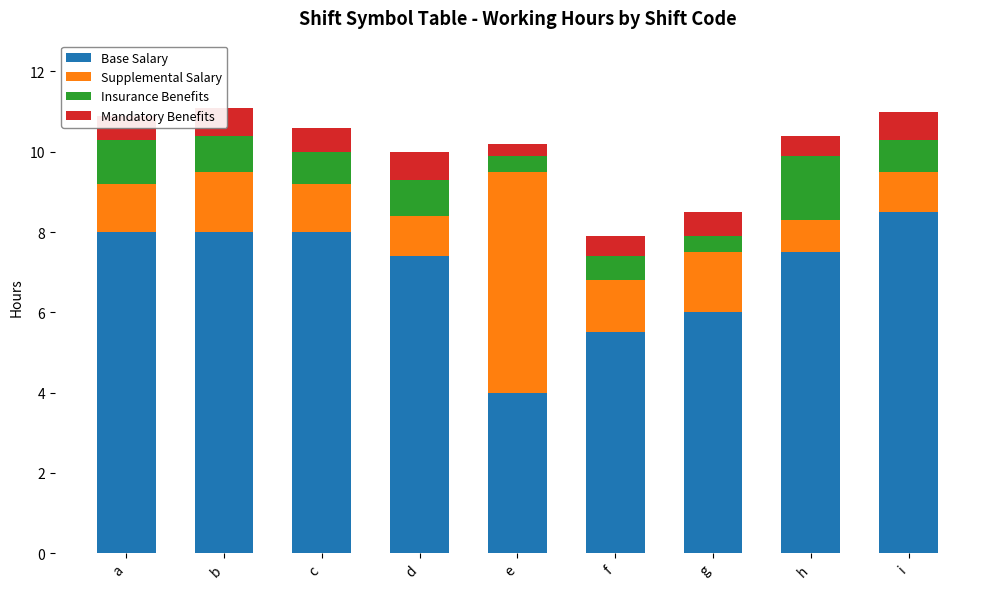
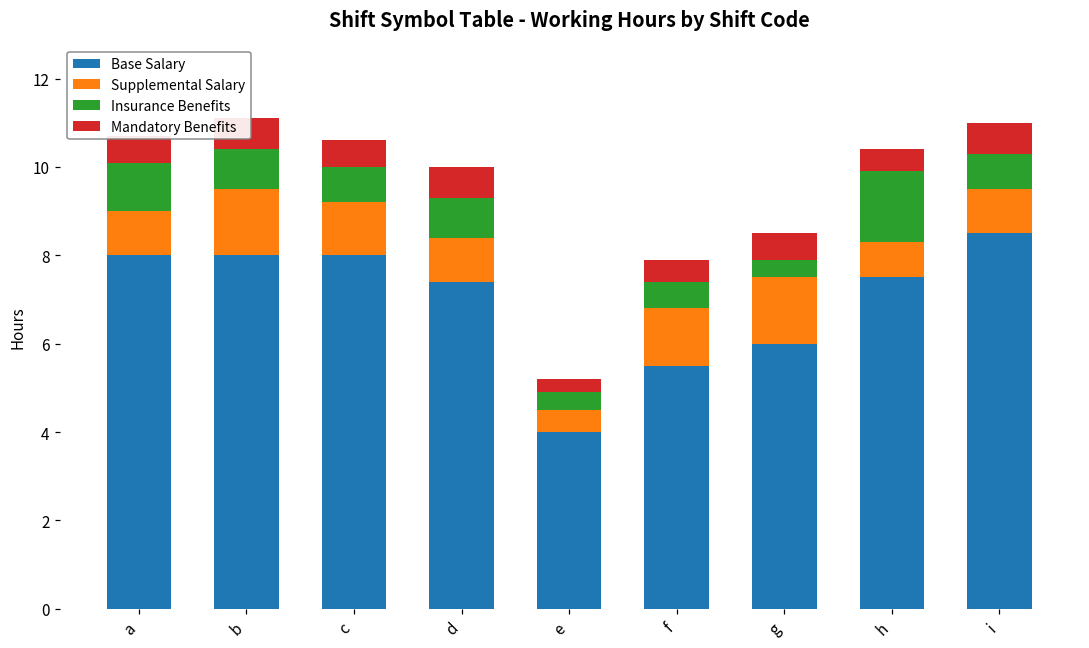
Supplemental Salary, a: 1.2 -> 1.0
Supplemental Salary, e: 5.5 -> 0.5
